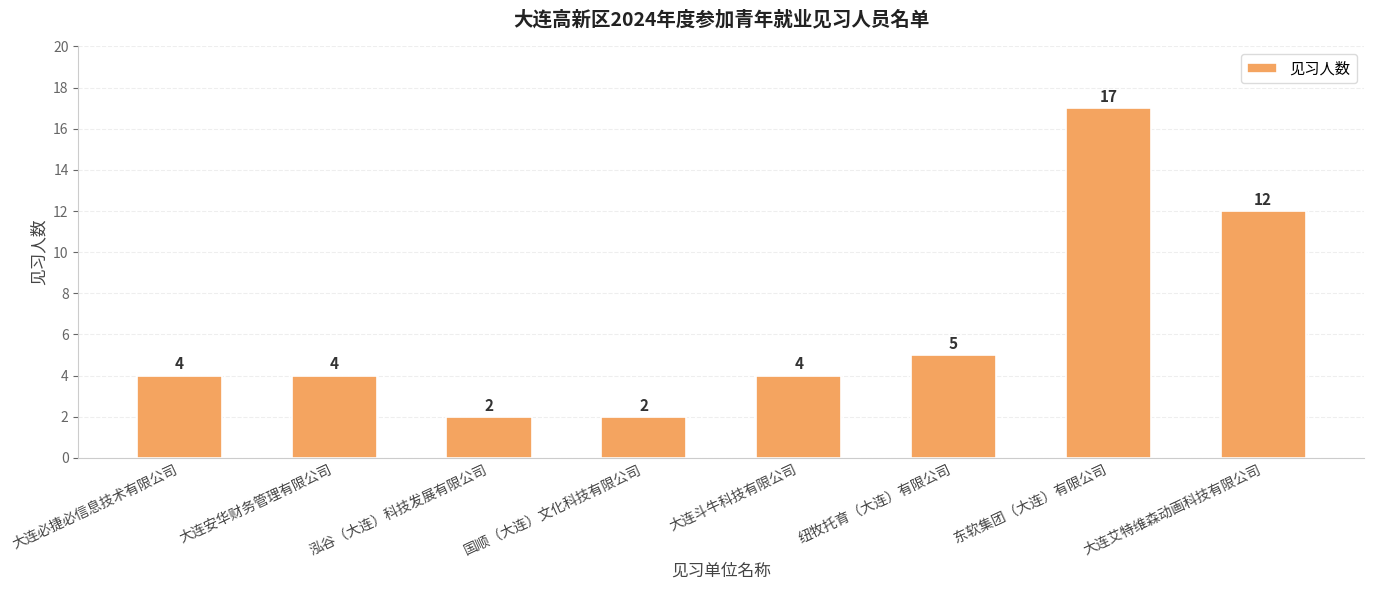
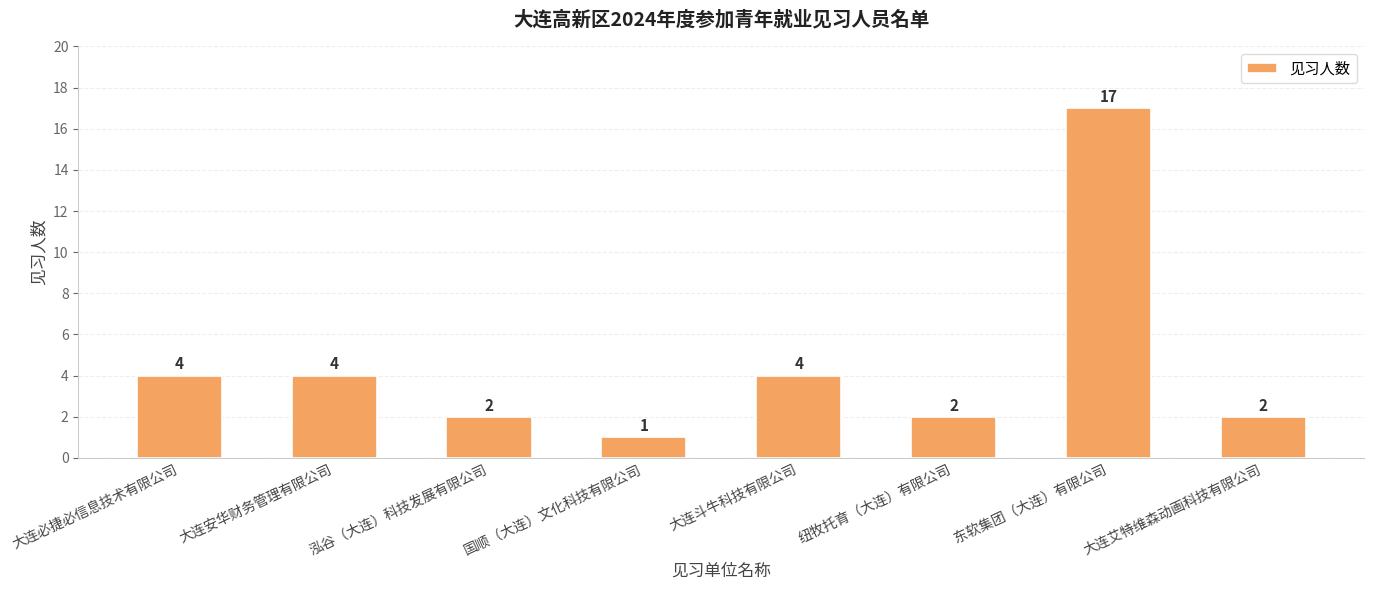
国顺（大连）文化科技有限公司: 2 -> 1
纽牧托育（大连）有限公司: 5 -> 2
大连艾特维森动画科技有限公司: 12 -> 2
